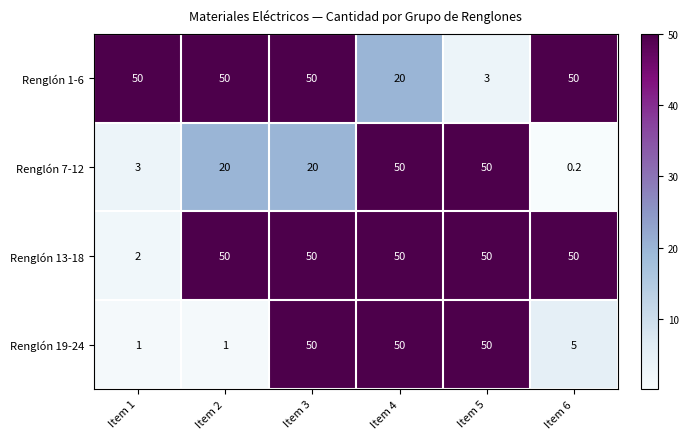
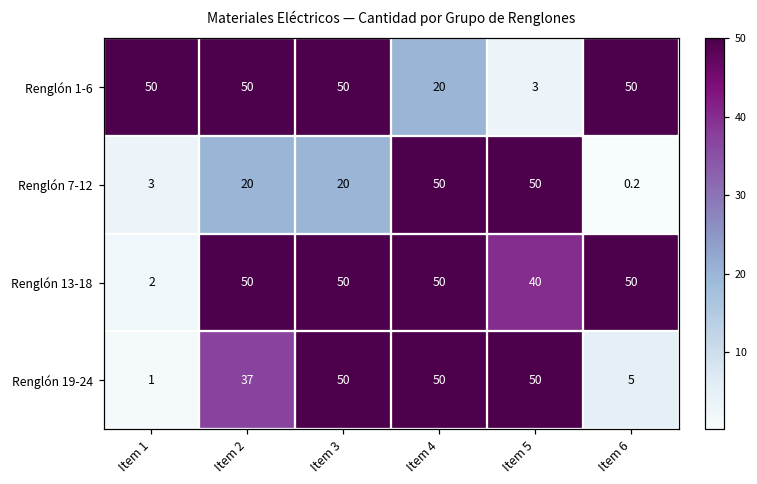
Renglón 13-18, Item 5: 50 -> 40
Renglón 19-24, Item 2: 1 -> 37
